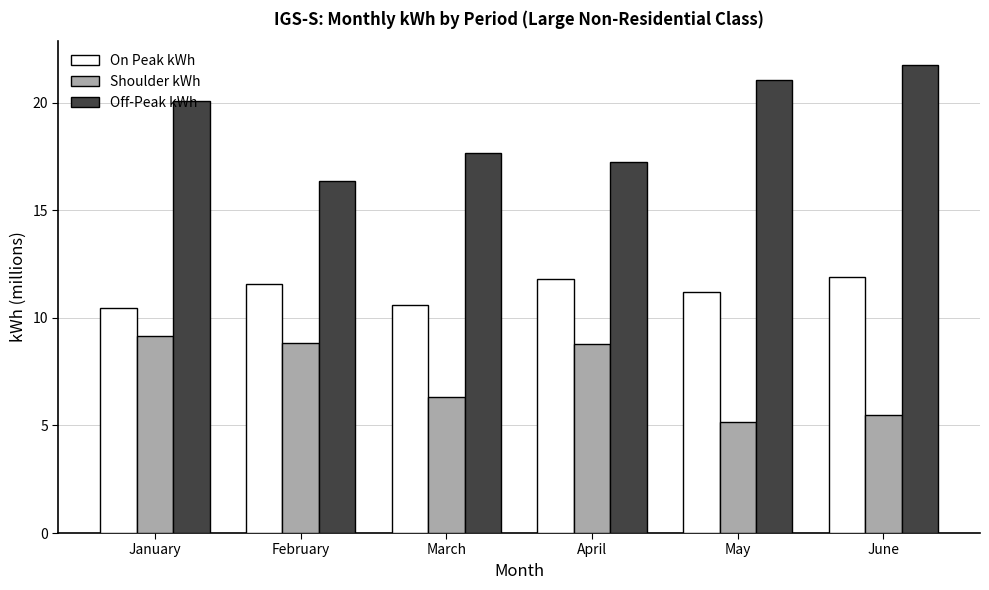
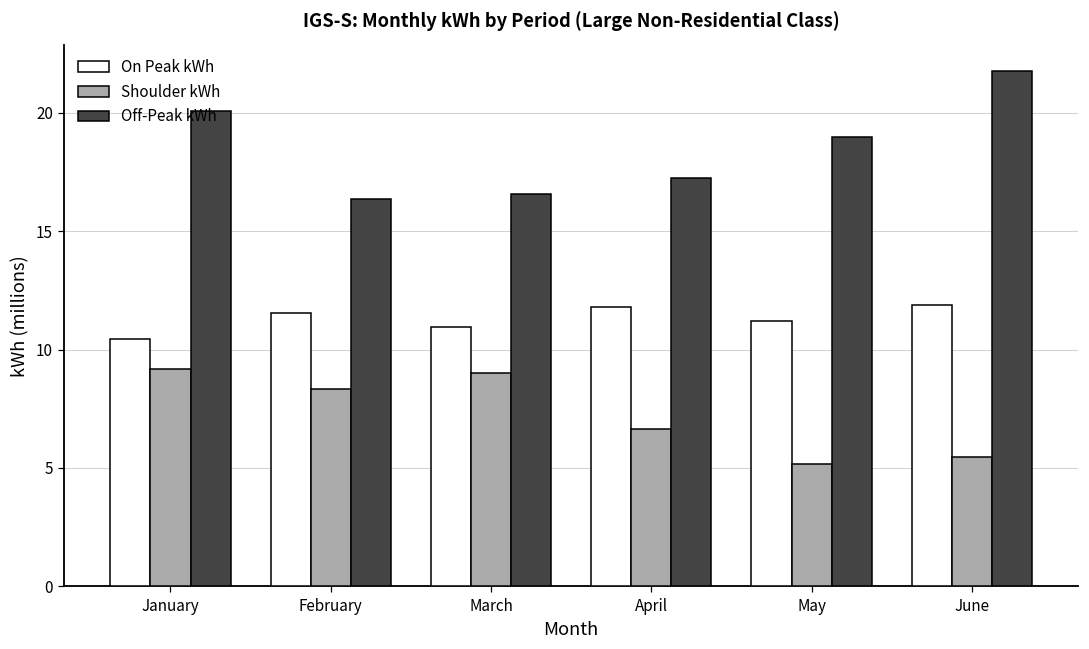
Shoulder kWh, February: 8.8 -> 8.3
On Peak kWh, March: 10.6 -> 11.0
Shoulder kWh, March: 6.3 -> 9.0
Off-Peak kWh, March: 17.6 -> 16.6
Shoulder kWh, April: 8.8 -> 6.6
Off-Peak kWh, May: 21.0 -> 19.0
